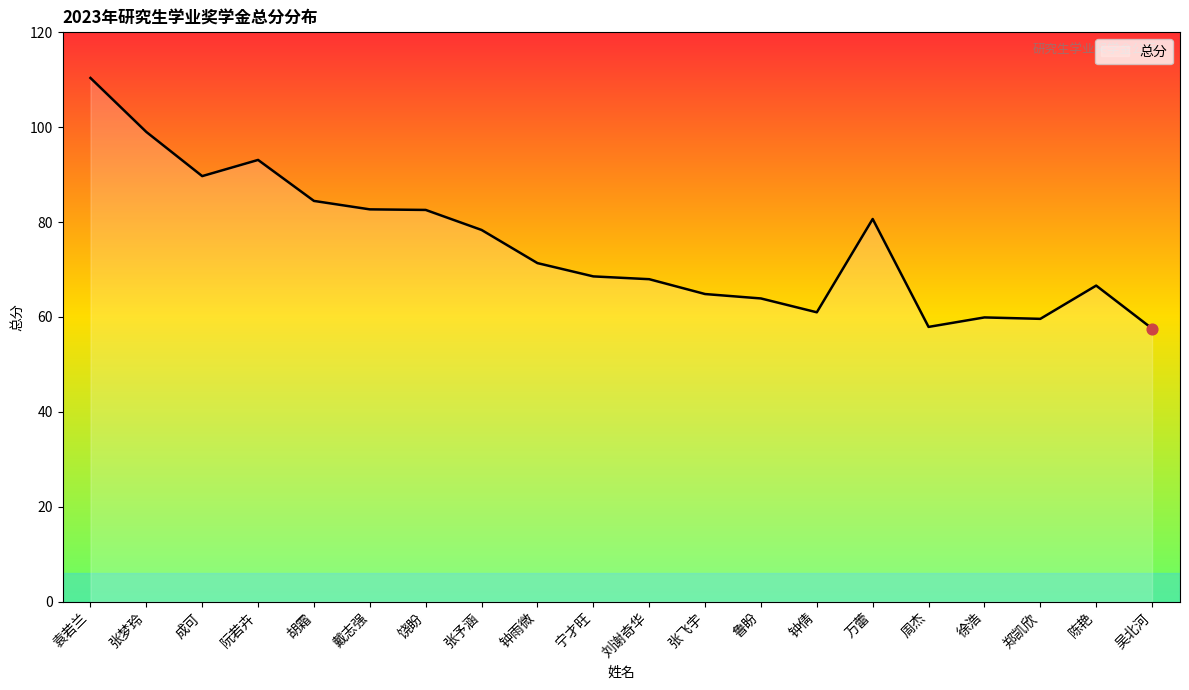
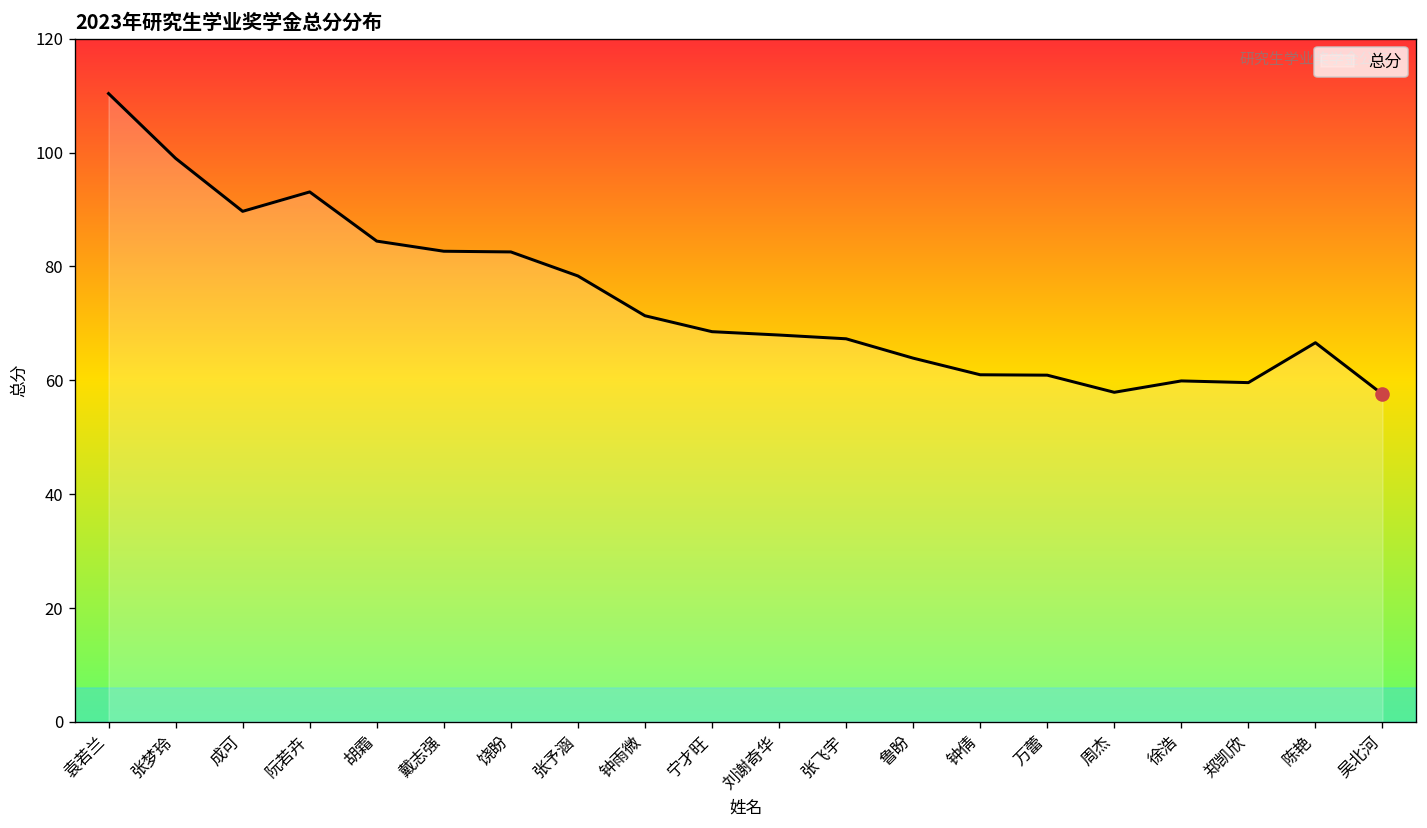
总分, 张飞宇: 65 -> 67
总分, 万蕾: 81 -> 61
